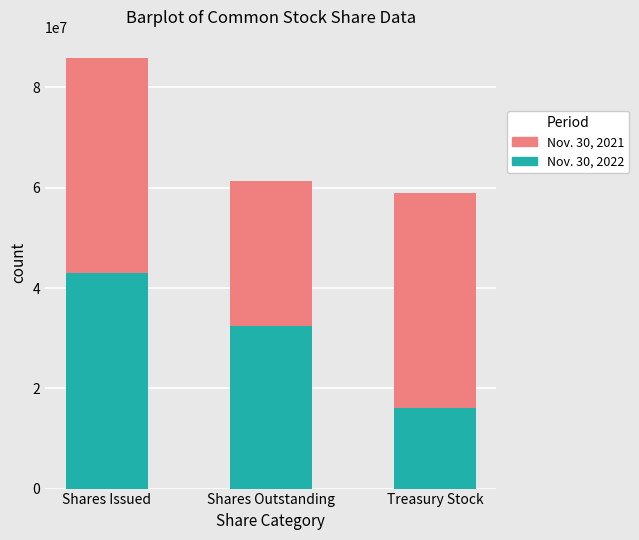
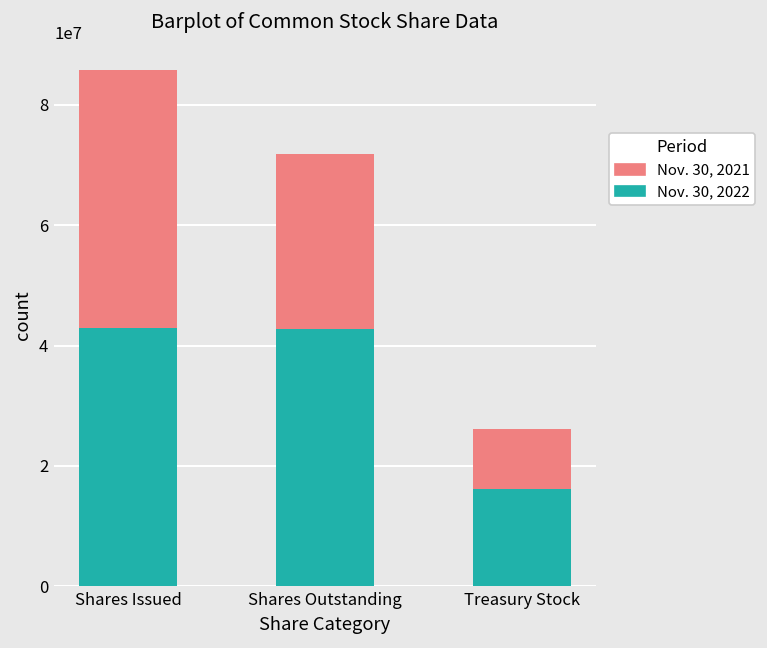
Nov. 30, 2022, Shares Outstanding: 32000000 -> 43000000
Nov. 30, 2021, Treasury Stock: 43000000 -> 10000000
